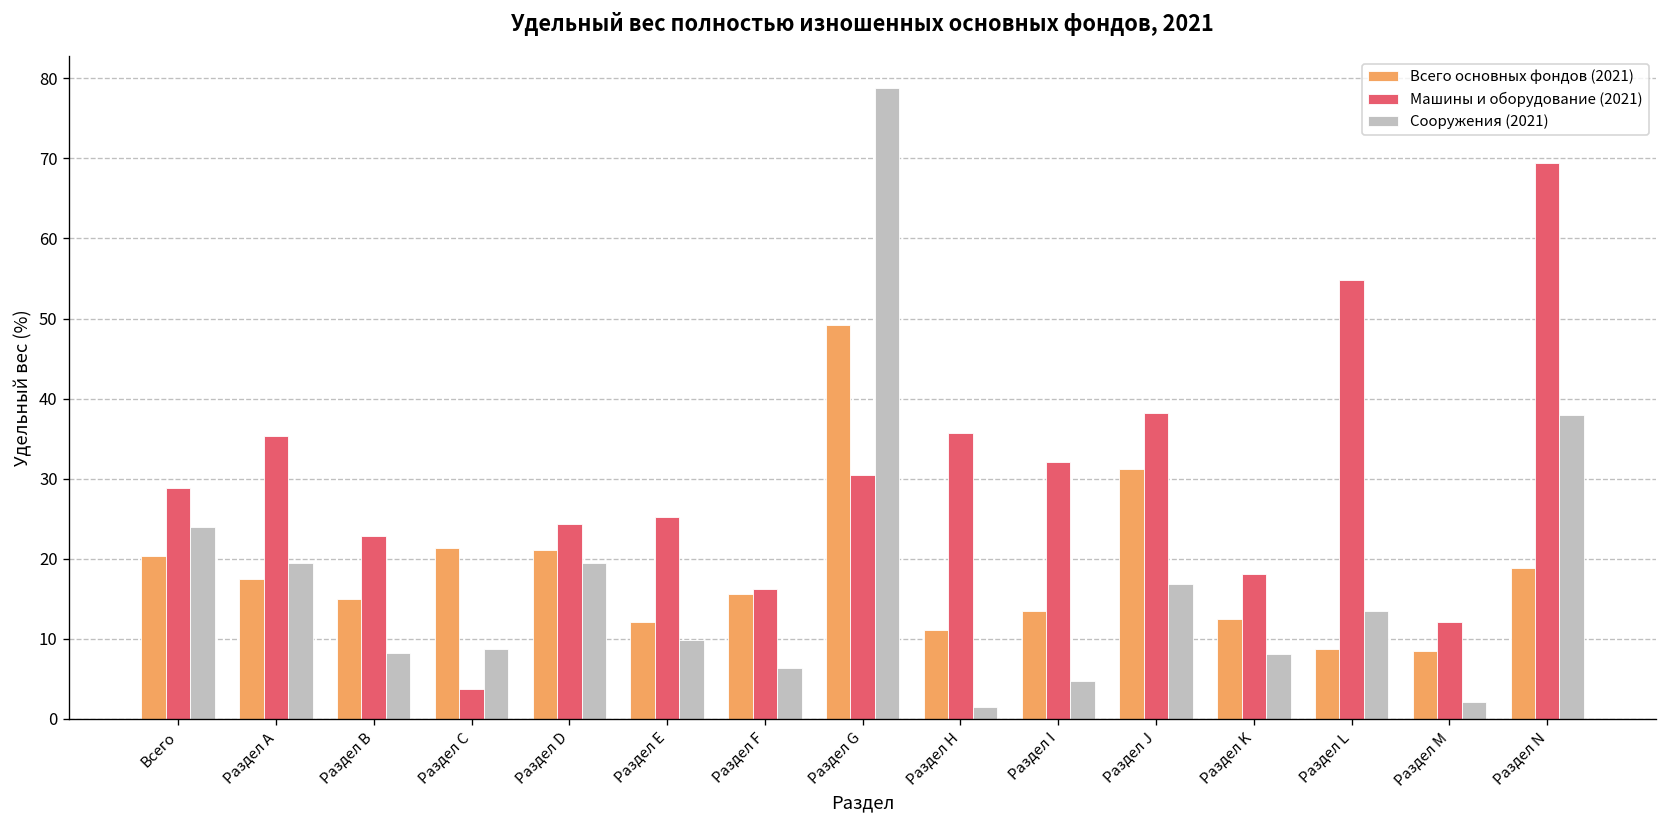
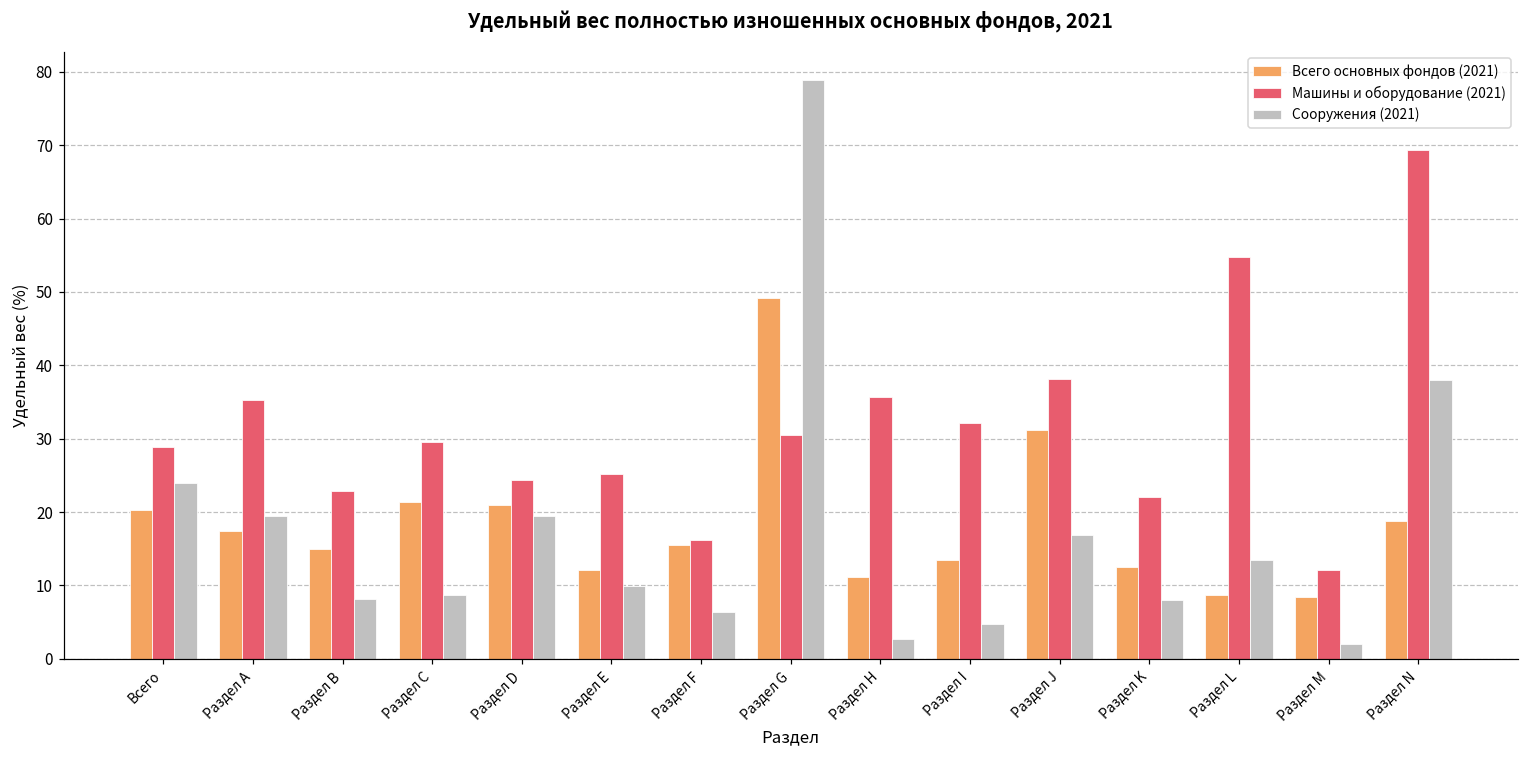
Машины и оборудование (2021), Раздел С: 4 -> 30
Сооружения (2021), Раздел Н: 1 -> 3
Машины и оборудование (2021), Раздел K: 18 -> 22
